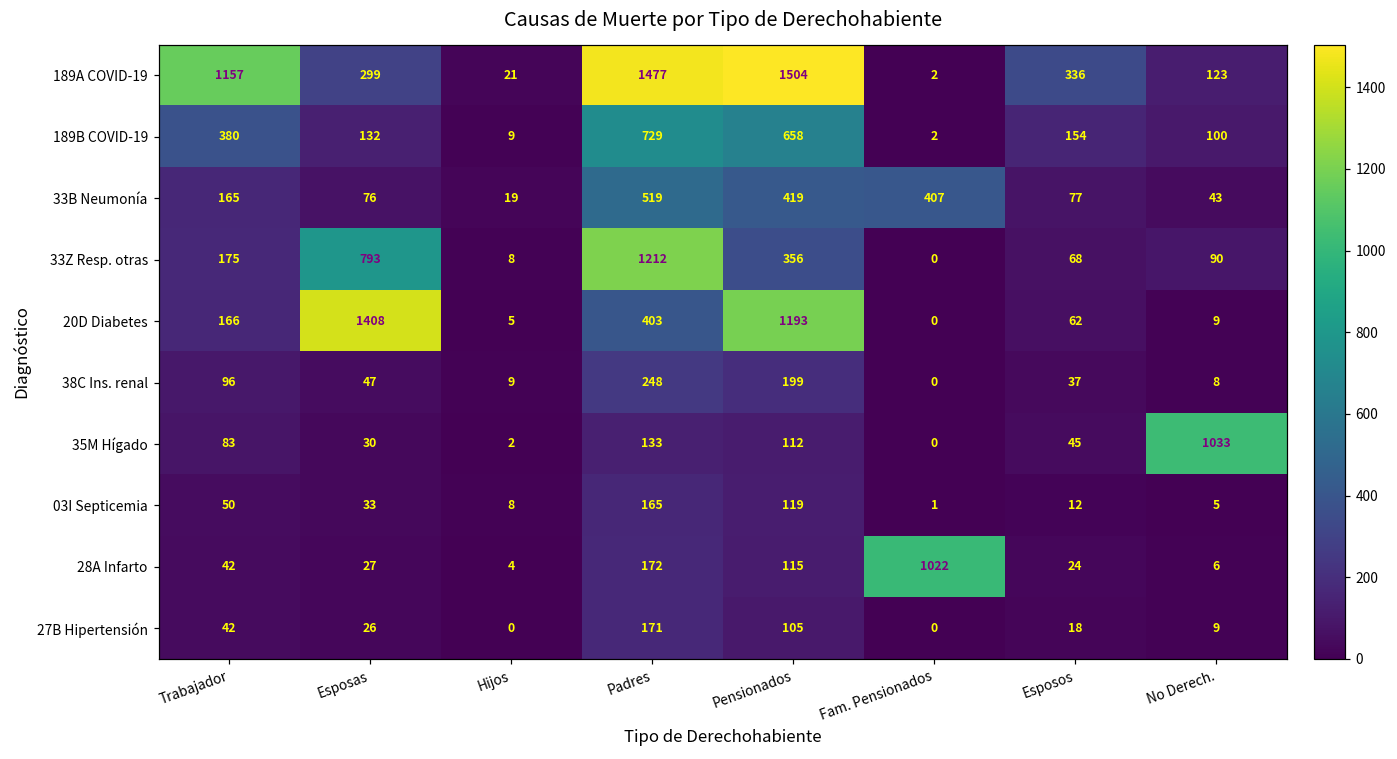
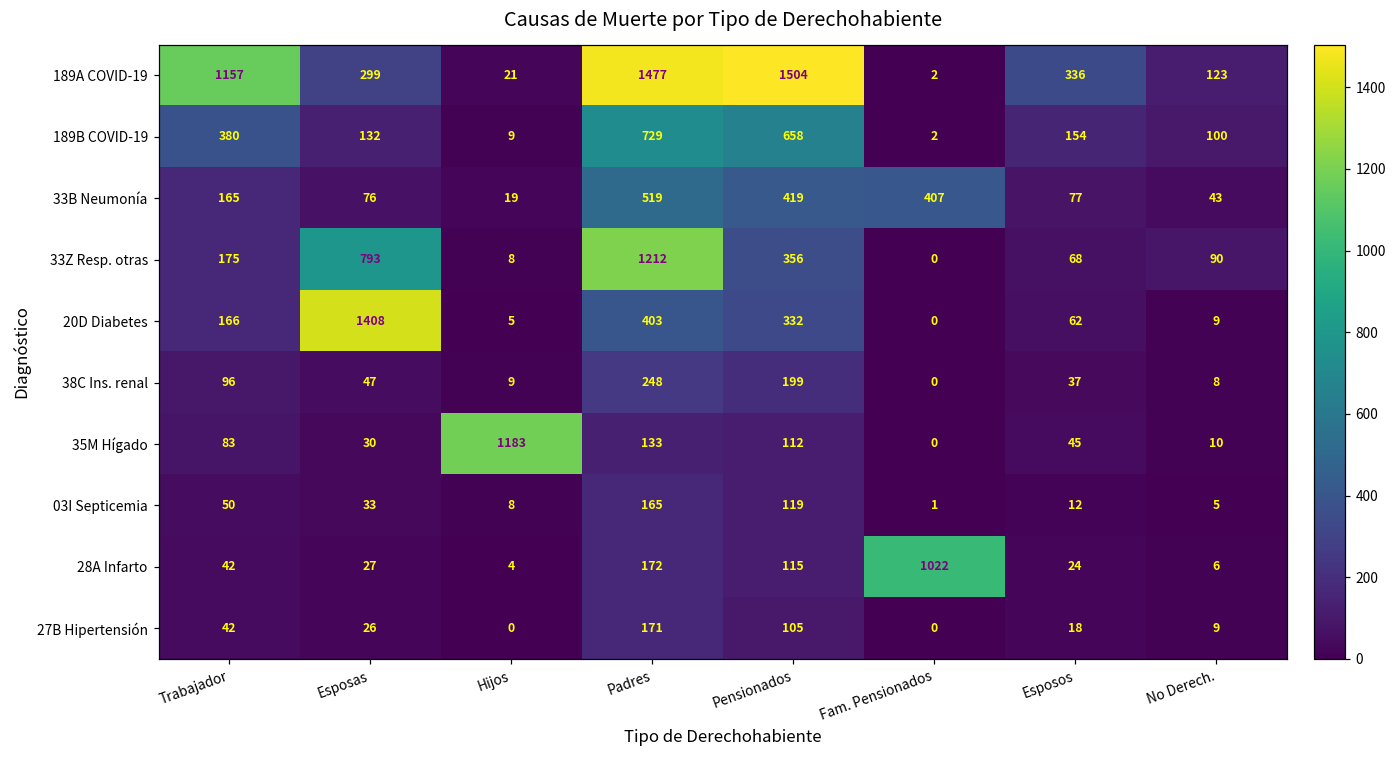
20D Diabetes, Pensionados: 1193 -> 332
35M Hígado, Hijos: 2 -> 1183
35M Hígado, No Derech.: 1033 -> 10
